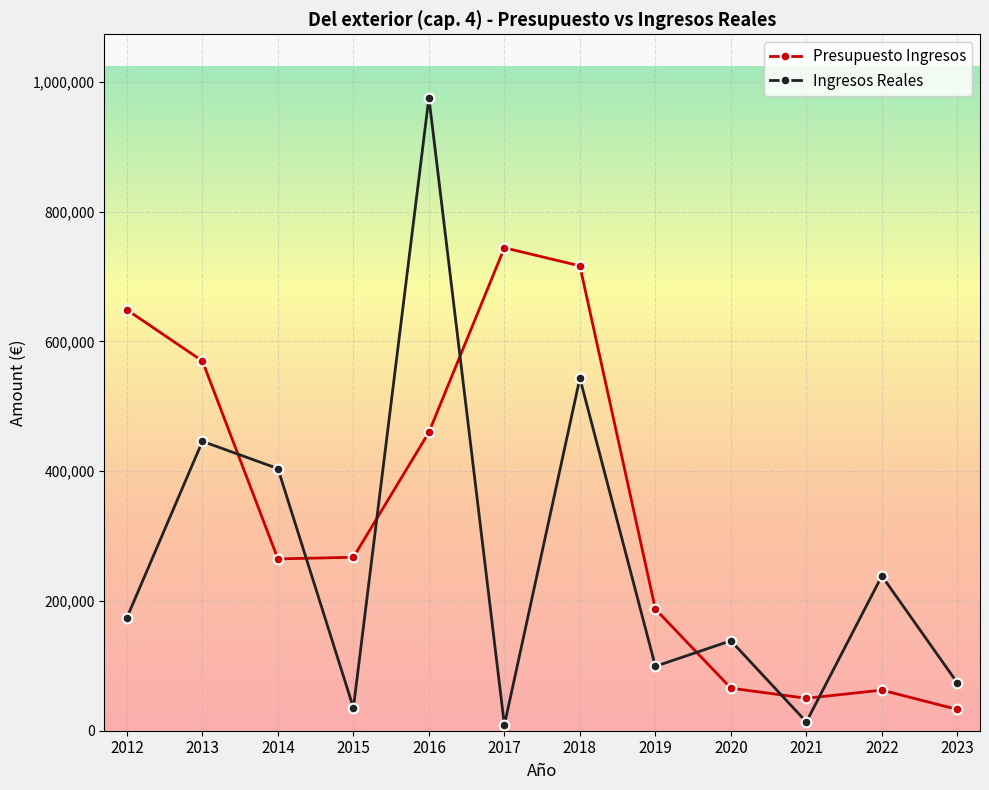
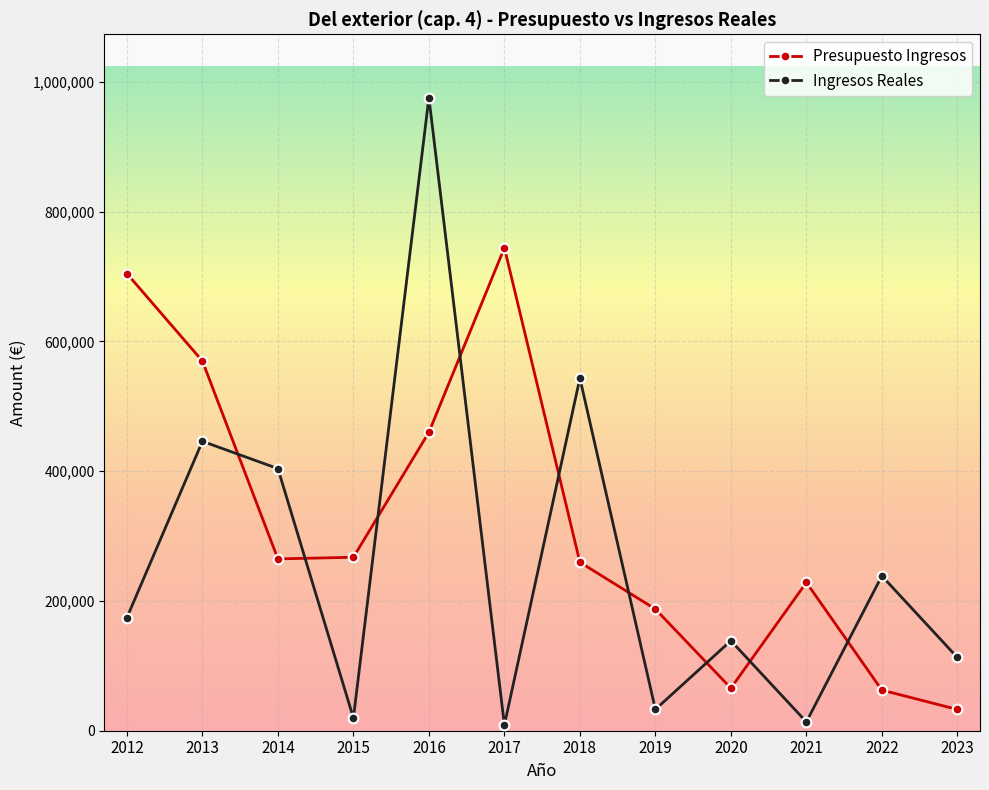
Presupuesto Ingresos, 2012: 650,000 -> 700,000
Ingresos Reales, 2015: 40,000 -> 20,000
Presupuesto Ingresos, 2018: 720,000 -> 260,000
Ingresos Reales, 2019: 100,000 -> 30,000
Presupuesto Ingresos, 2021: 50,000 -> 230,000
Ingresos Reales, 2023: 70,000 -> 110,000
